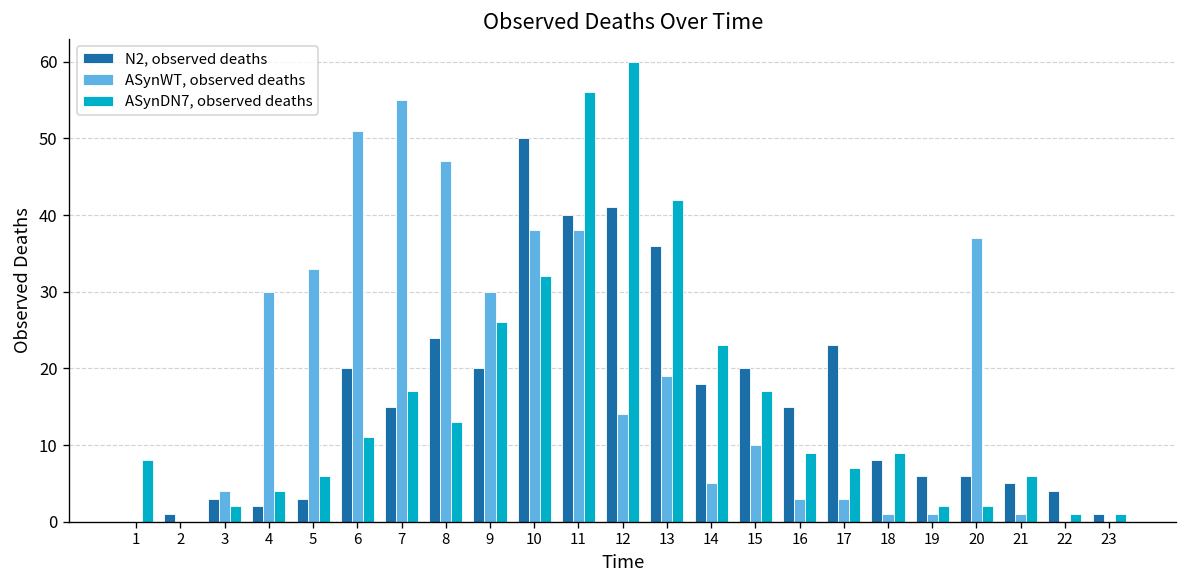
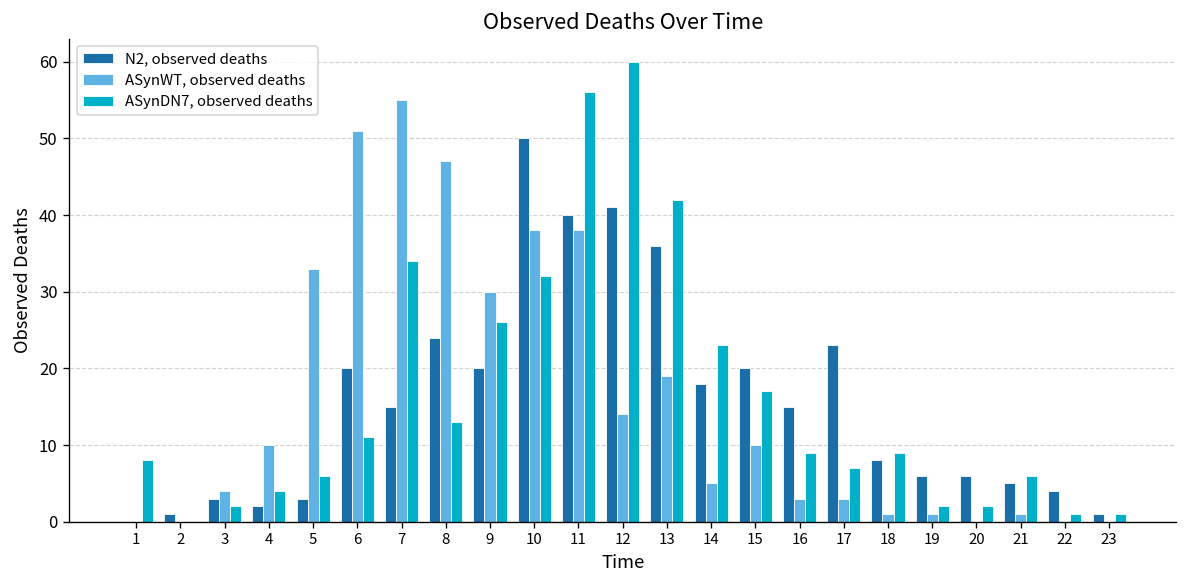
ASynWT, observed deaths, 4: 30 -> 10
ASynDN7, observed deaths, 7: 17 -> 34
ASynWT, observed deaths, 20: 37 -> 0
